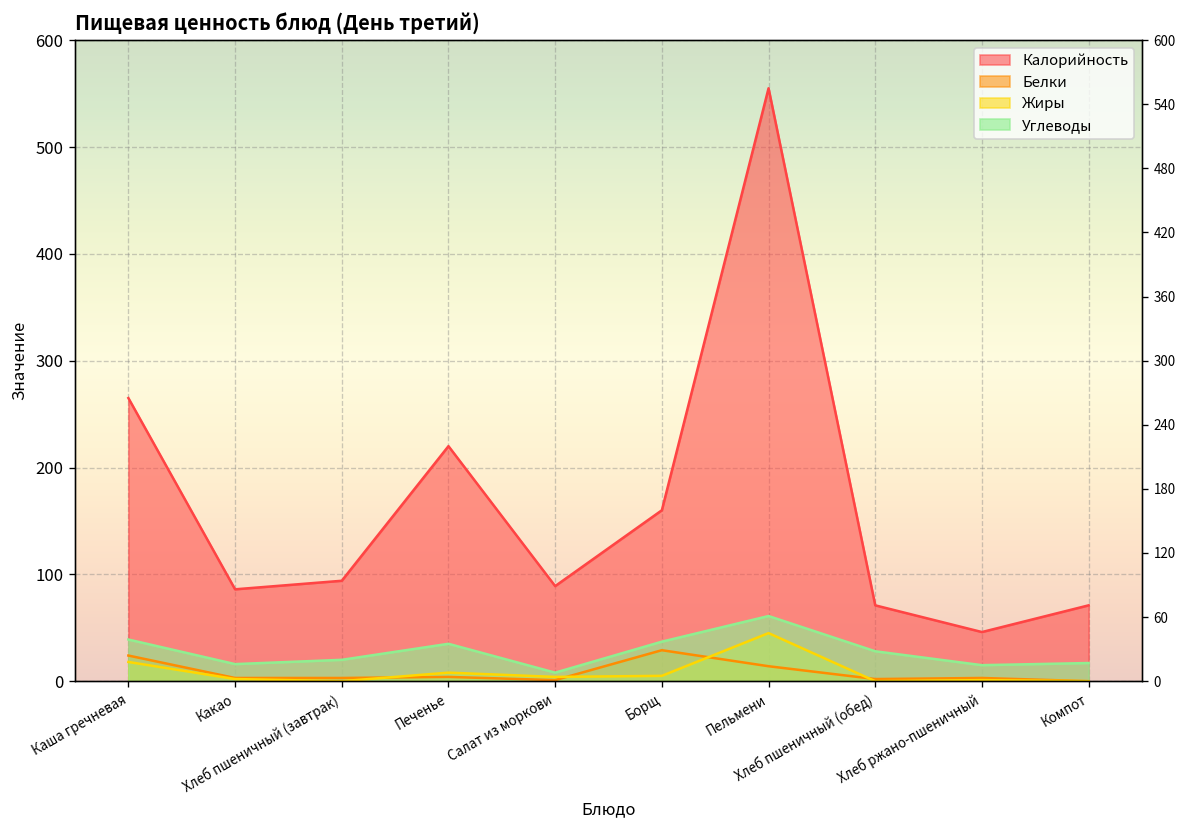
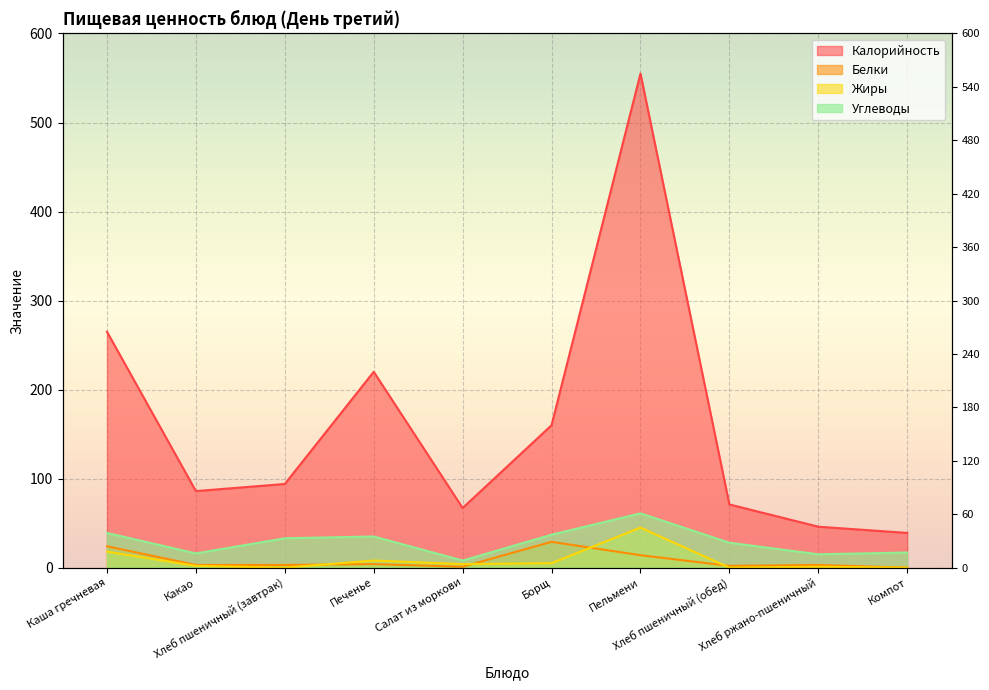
Углеводы, Хлеб пшеничный (завтрак): 20 -> 30
Калорийность, Салат из моркови: 90 -> 70
Калорийность, Компот: 70 -> 40
